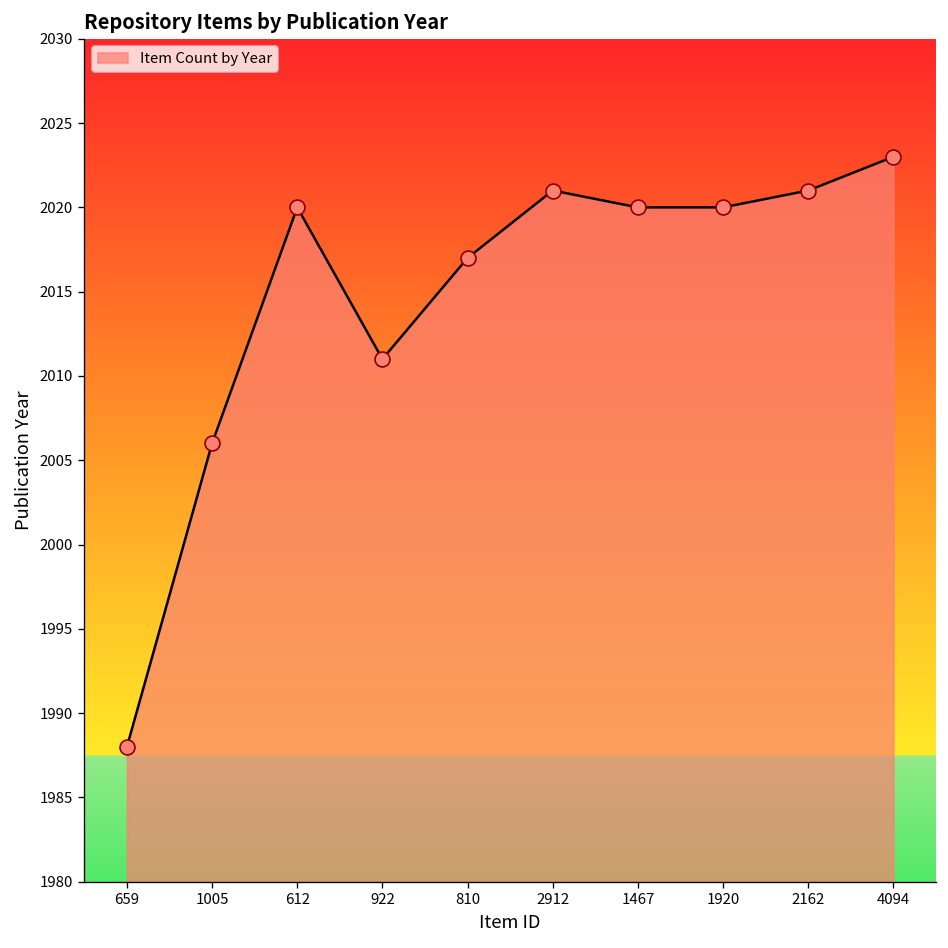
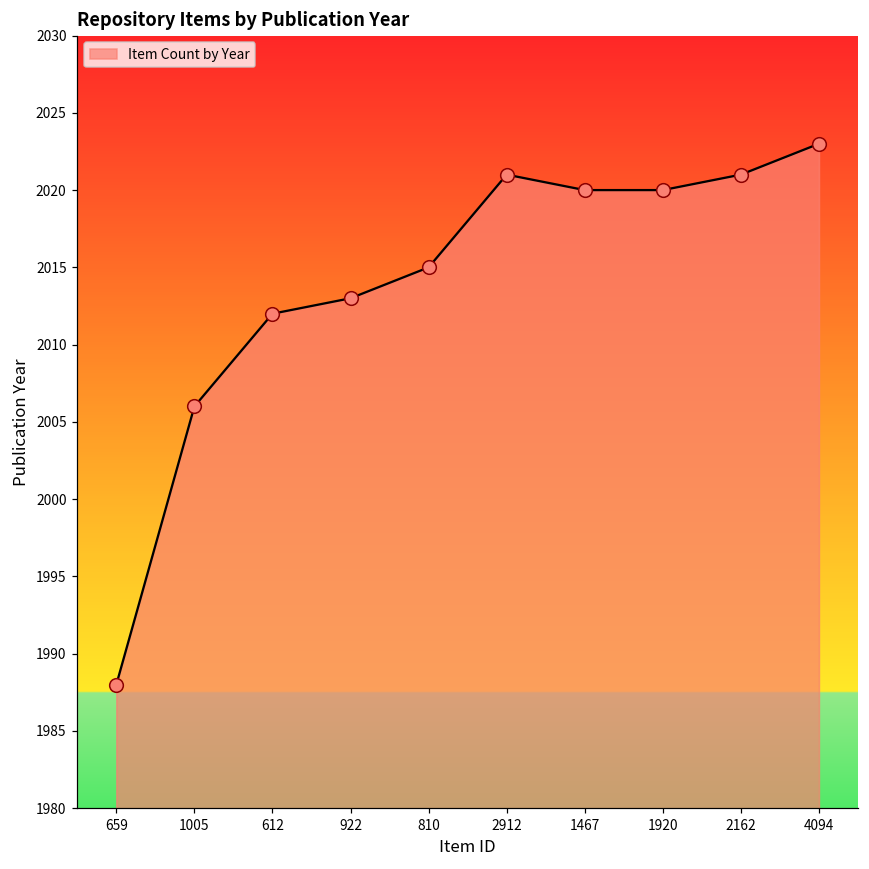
612: 2020 -> 2012
922: 2011 -> 2013
810: 2017 -> 2015
